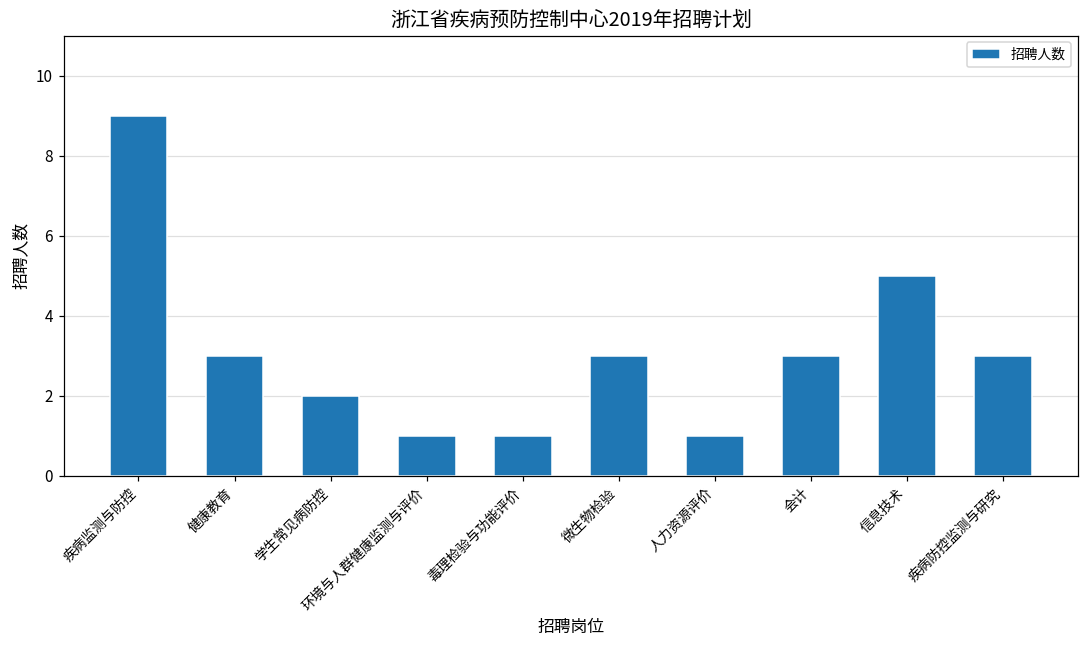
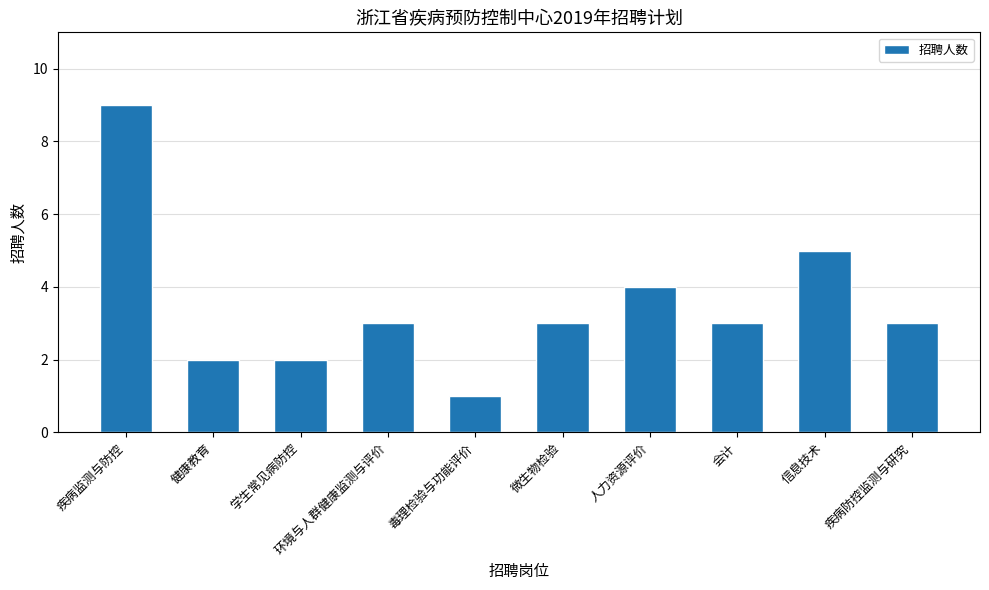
健康教育: 3 -> 2
环境与人群健康监测与评价: 1 -> 3
人力资源评价: 1 -> 4
